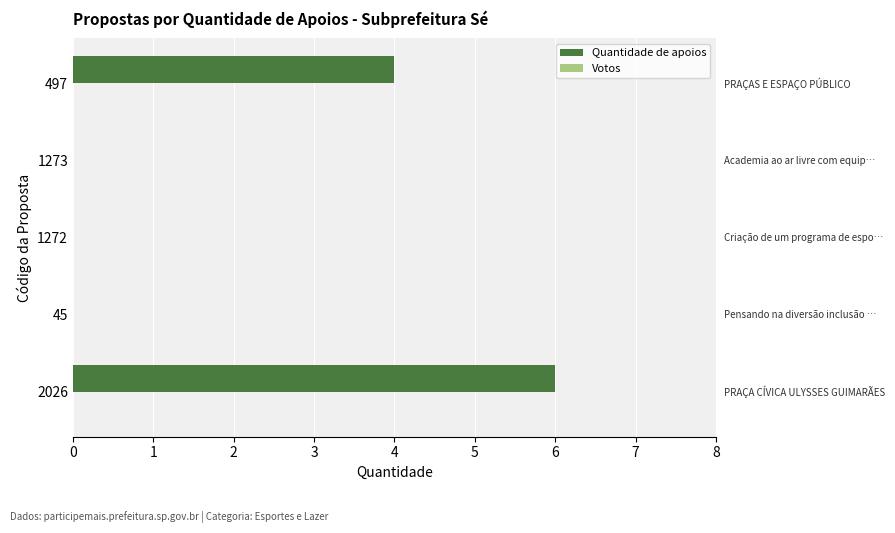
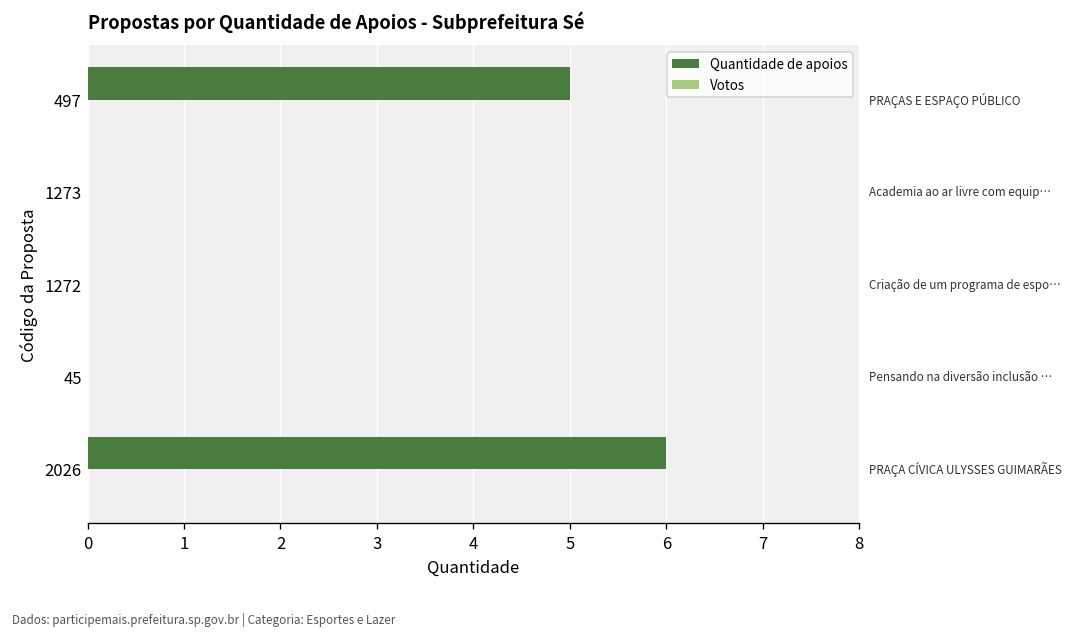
Quantidade de apoios, 497: 4 -> 5
